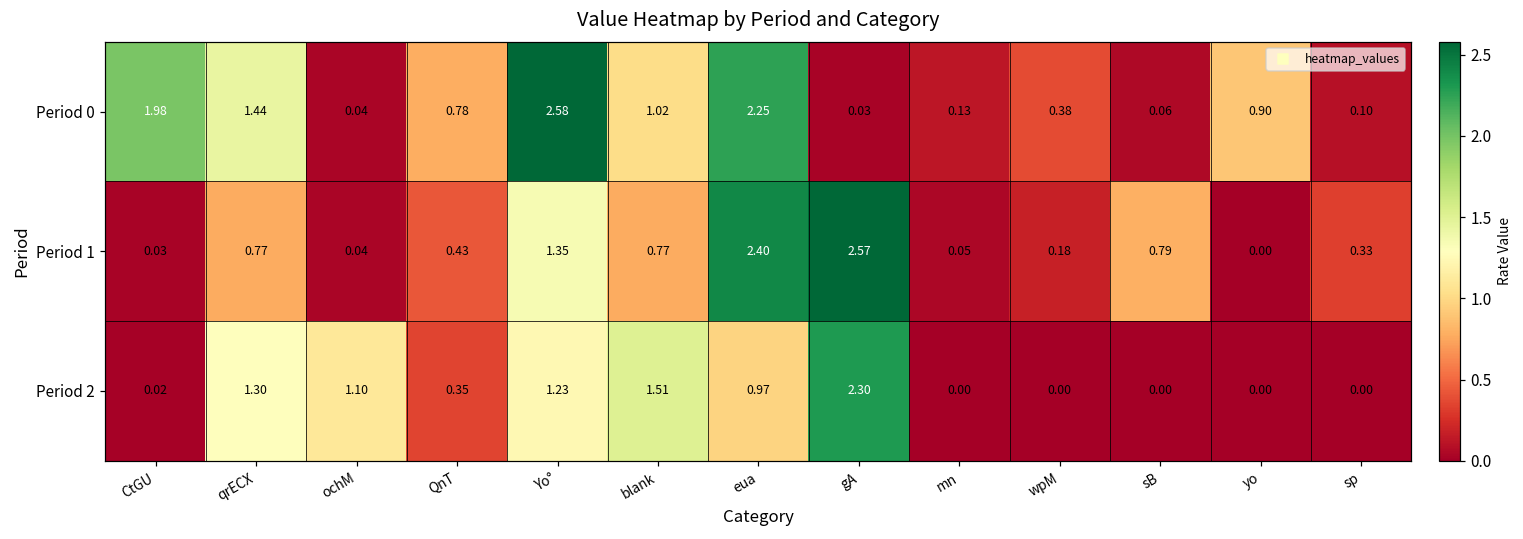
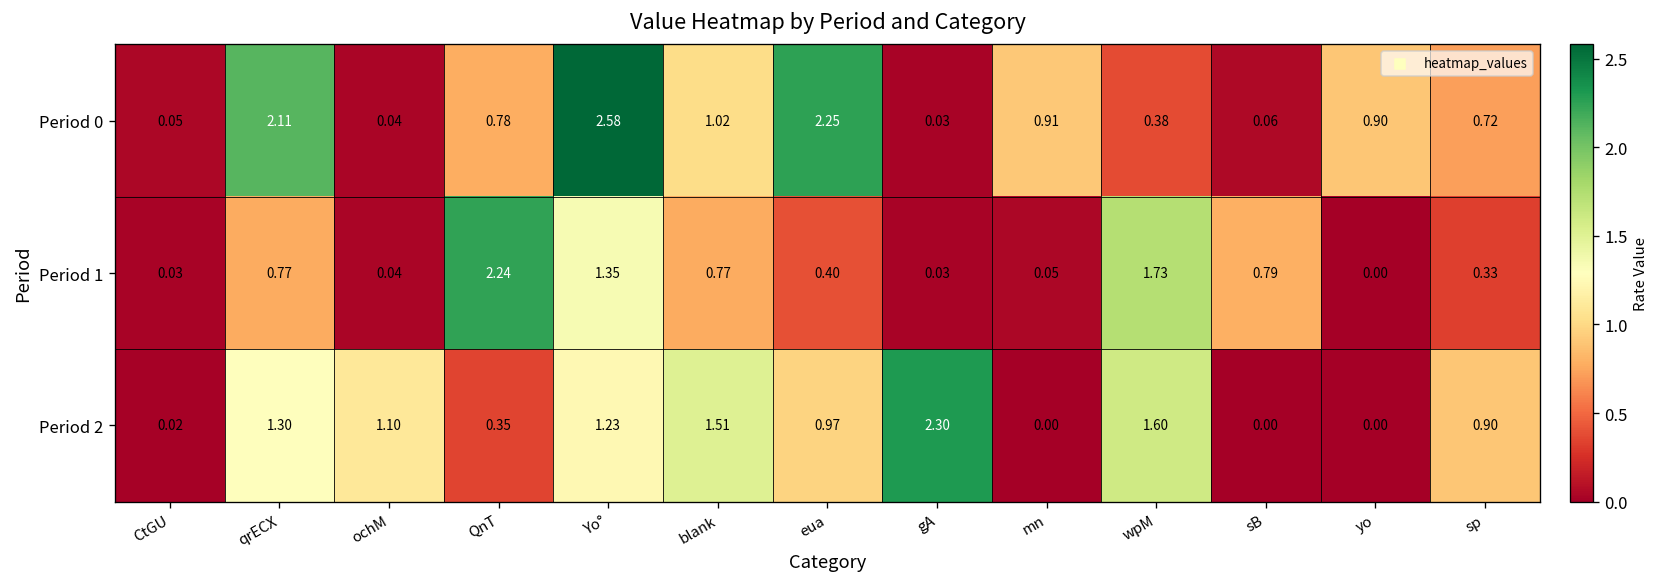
Period 0, CtGU: 1.98 -> 0.05
Period 0, qrECX: 1.44 -> 2.11
Period 0, mn: 0.13 -> 0.91
Period 0, sp: 0.10 -> 0.72
Period 1, QnT: 0.43 -> 2.24
Period 1, eua: 2.40 -> 0.40
Period 1, gA: 2.57 -> 0.03
Period 1, wpM: 0.18 -> 1.73
Period 2, wpM: 0.00 -> 1.60
Period 2, sp: 0.00 -> 0.90
